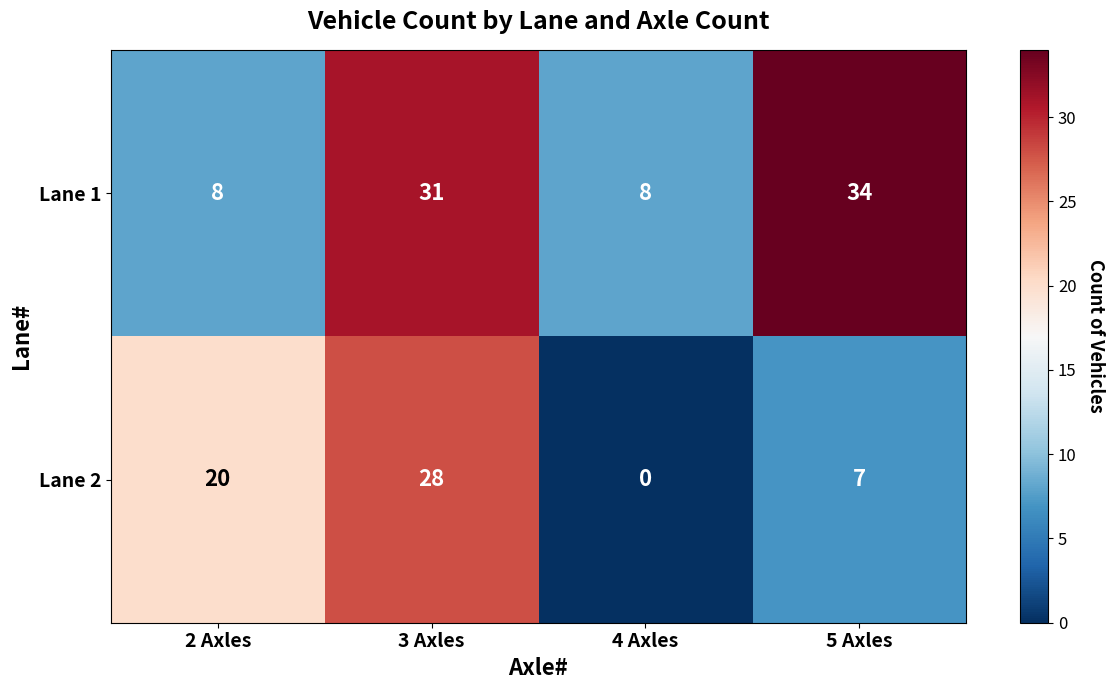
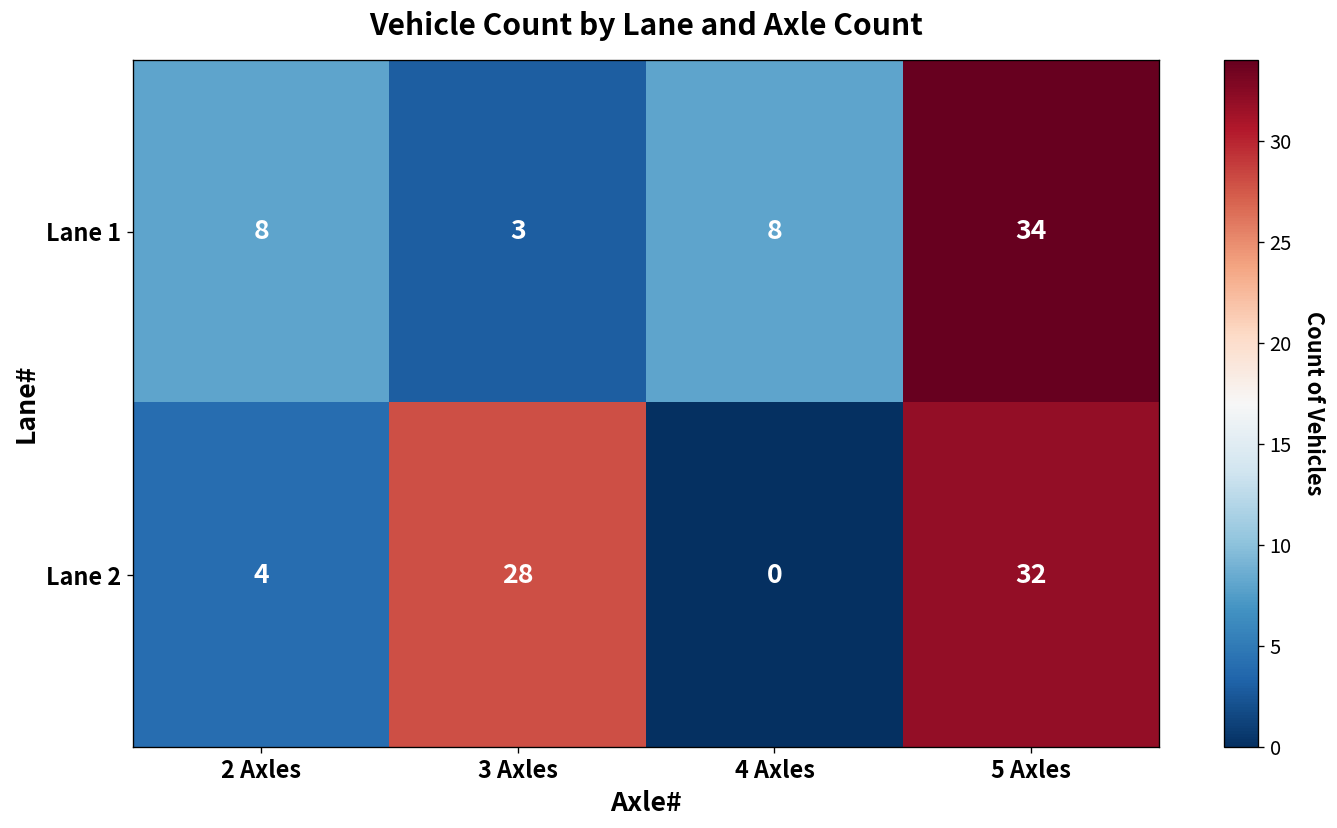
Lane 1, 3 Axles: 31 -> 3
Lane 2, 2 Axles: 20 -> 4
Lane 2, 5 Axles: 7 -> 32
